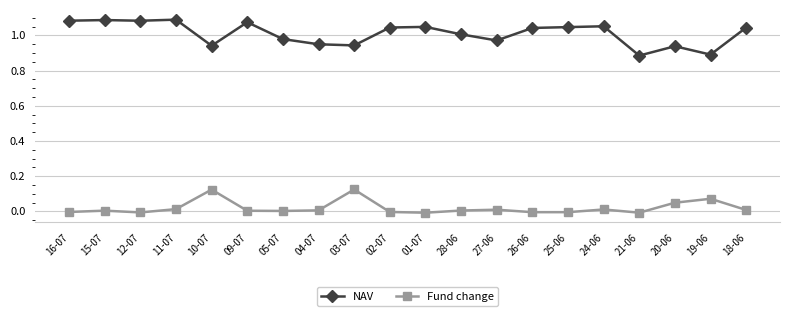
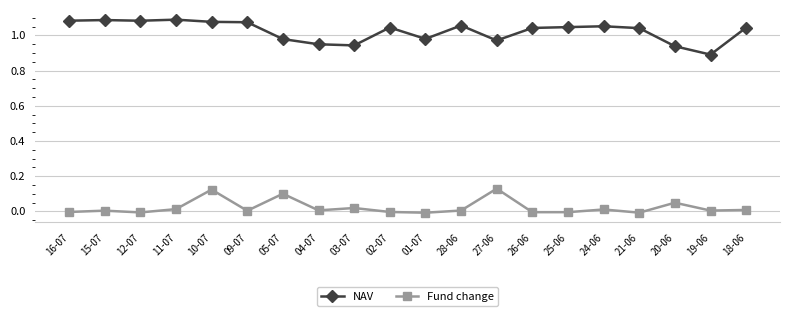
NAV, 10-07: 0.94 -> 1.08
Fund change, 05-07: 0.00 -> 0.10
Fund change, 03-07: 0.12 -> 0.02
NAV, 01-07: 1.05 -> 0.98
NAV, 28-06: 1.01 -> 1.06
Fund change, 27-06: 0.01 -> 0.13
NAV, 21-06: 0.89 -> 1.04
Fund change, 19-06: 0.07 -> 0.00
